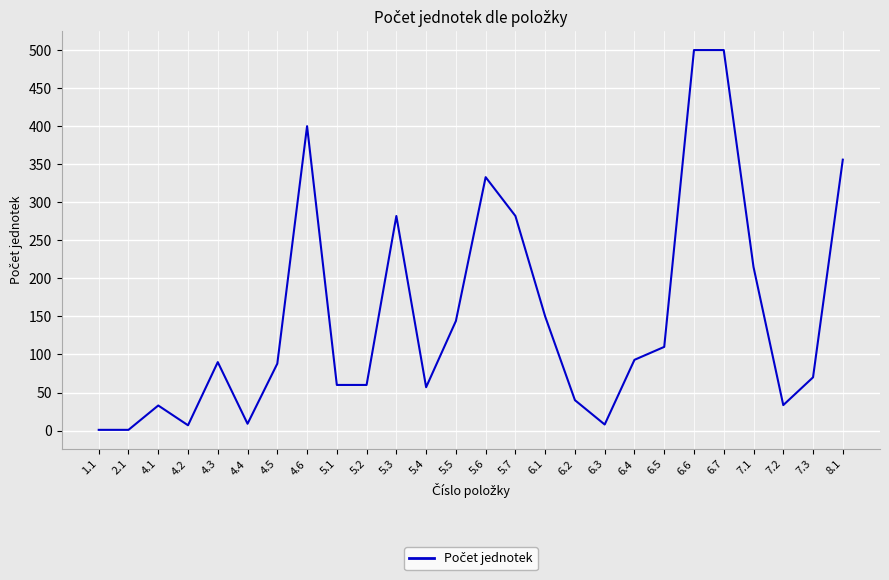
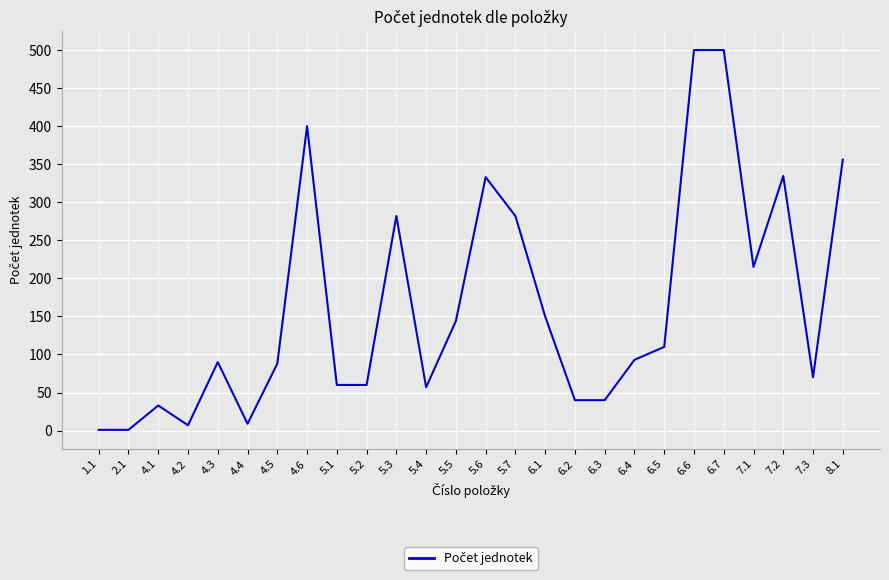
6.3: 10 -> 40
7.2: 30 -> 330
